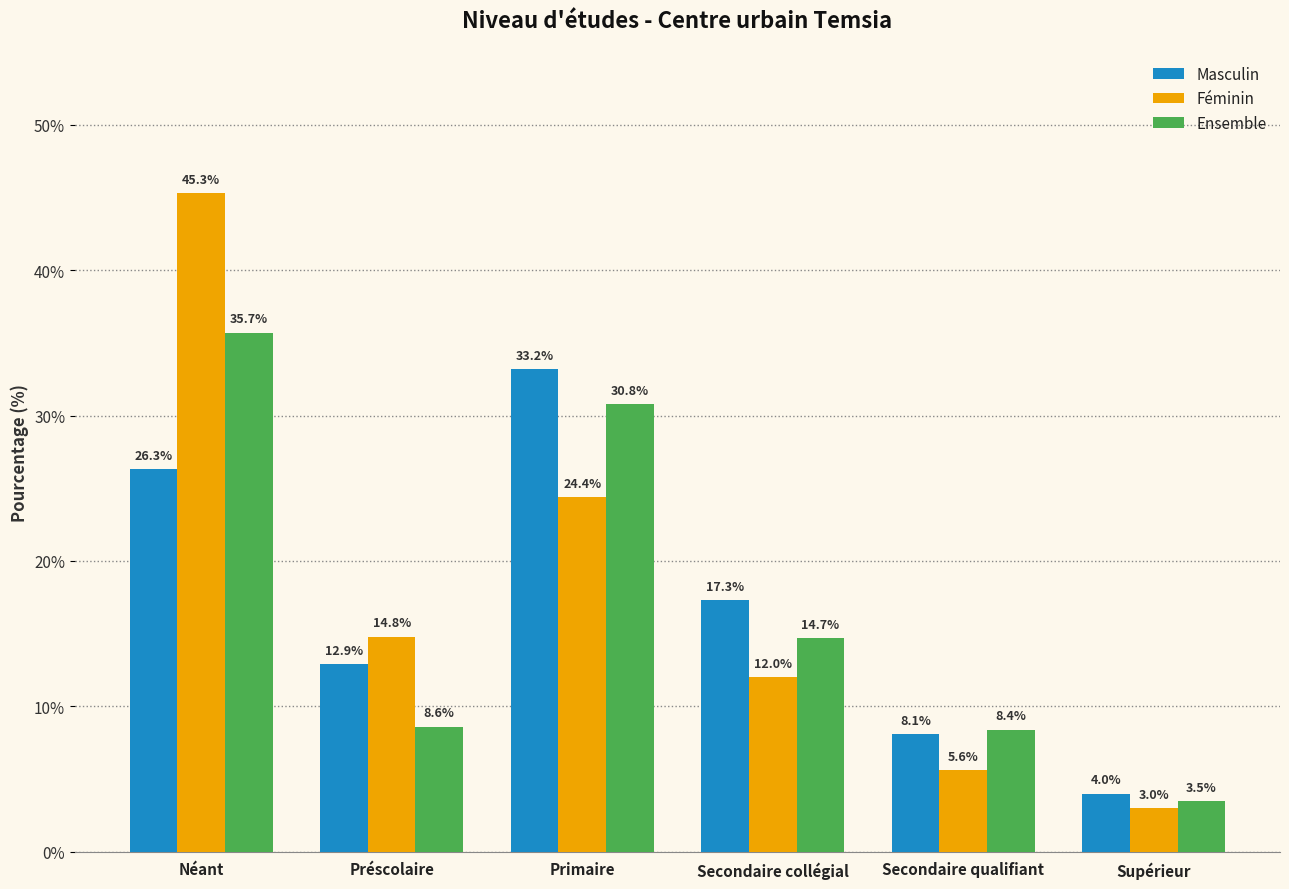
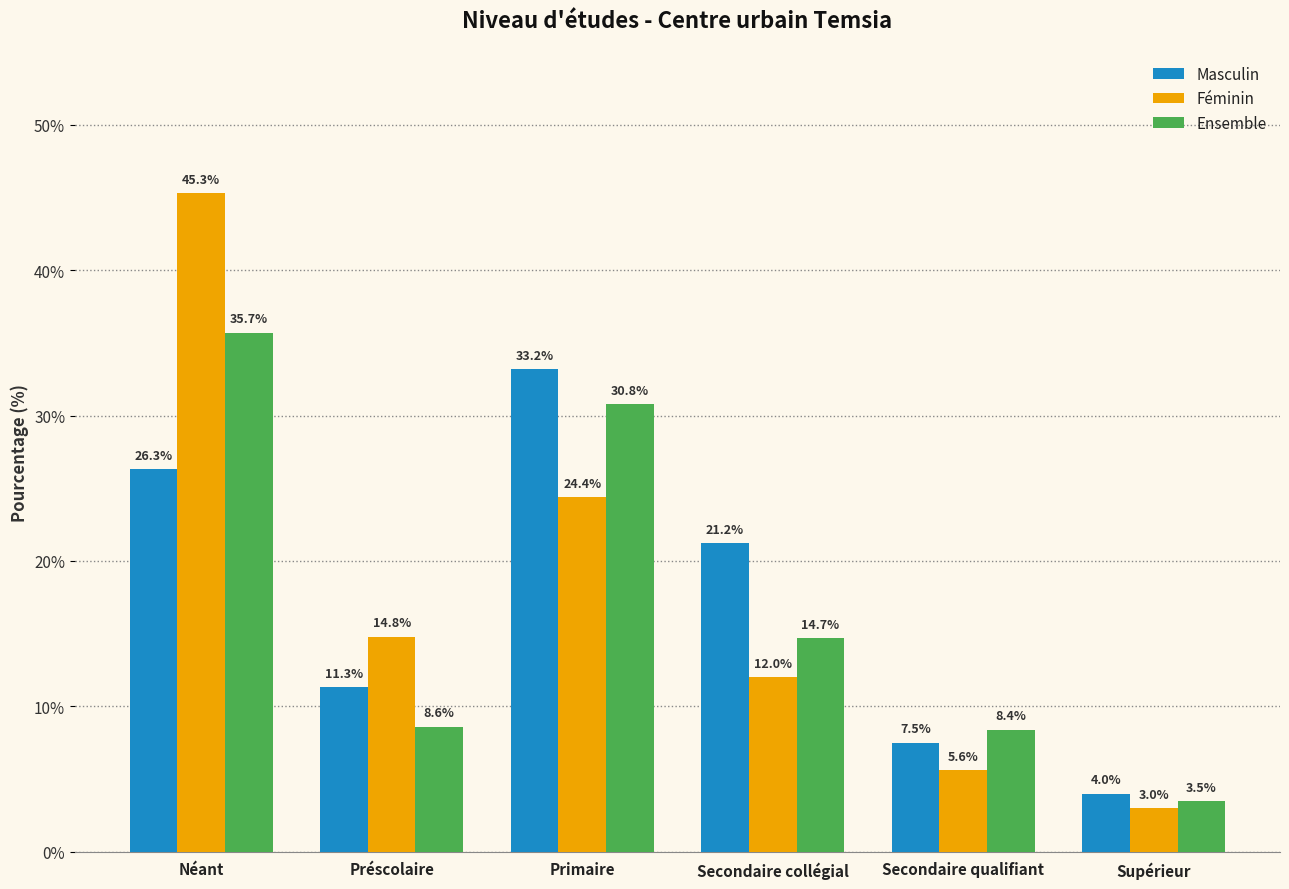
Masculin, Préscolaire: 12.9% -> 11.3%
Masculin, Secondaire collégial: 17.3% -> 21.2%
Masculin, Secondaire qualifiant: 8.1% -> 7.5%
